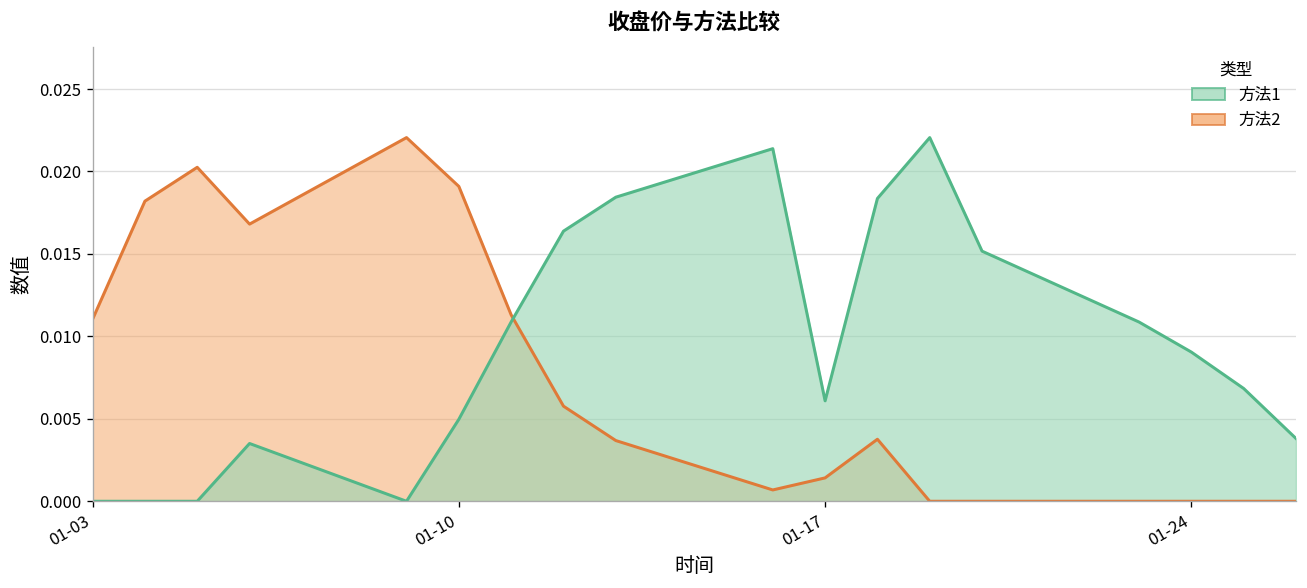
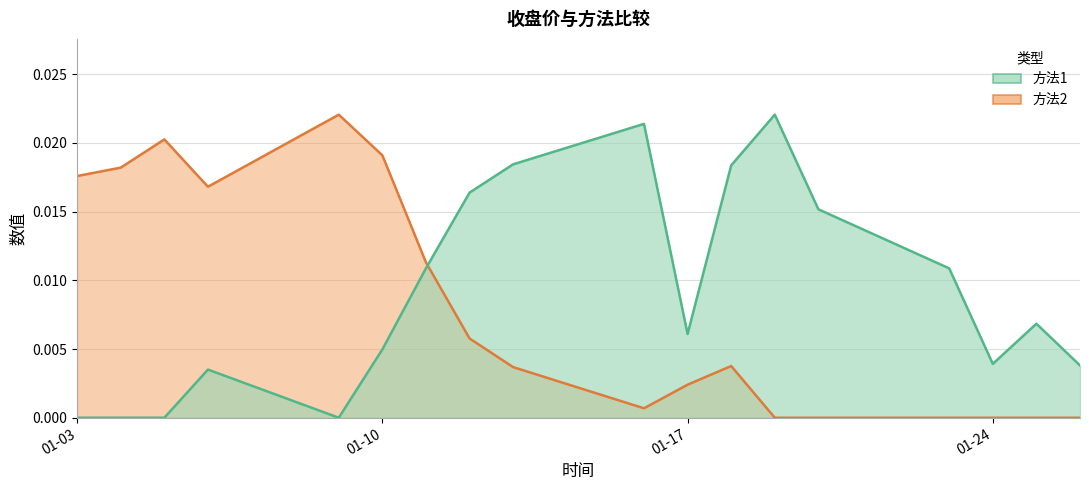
方法2, 01-03: 0.0110 -> 0.0176
方法2, 01-17: 0.0014 -> 0.0024
方法1, 01-24: 0.0090 -> 0.0039
